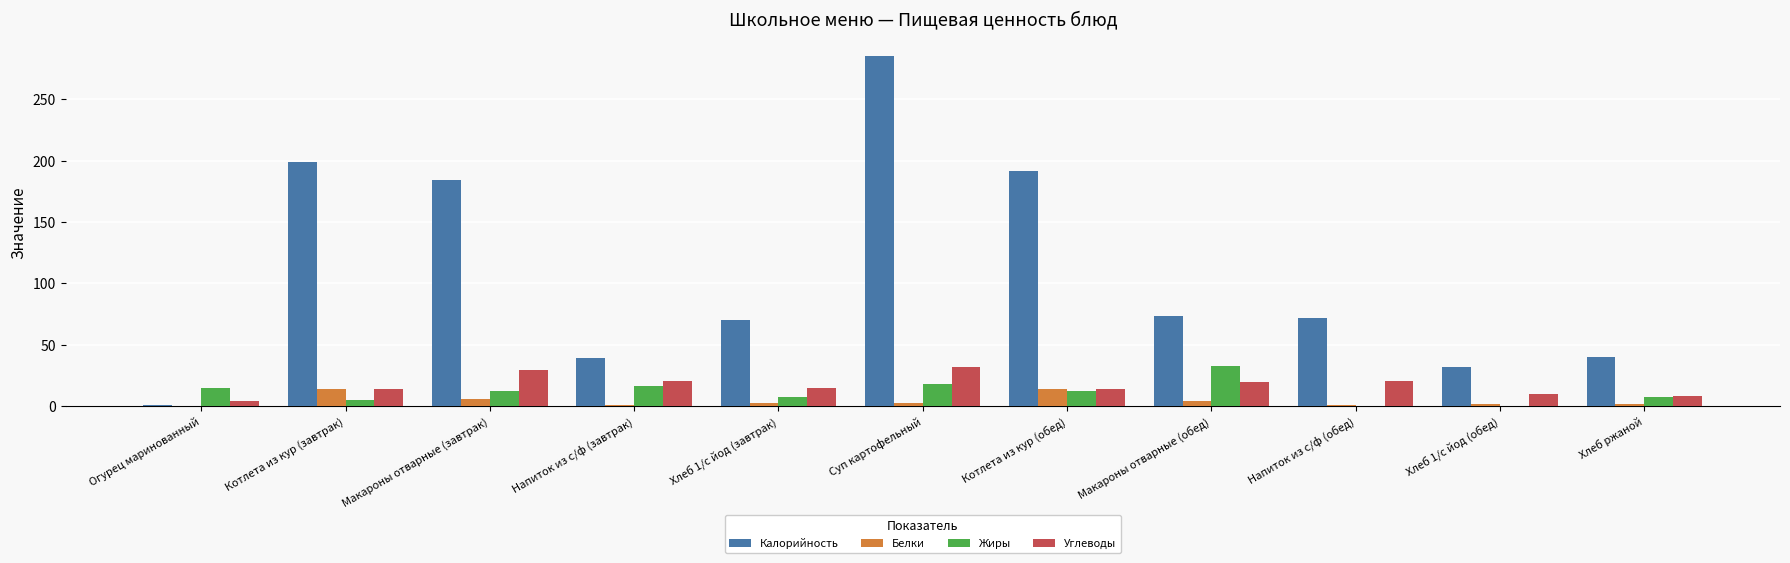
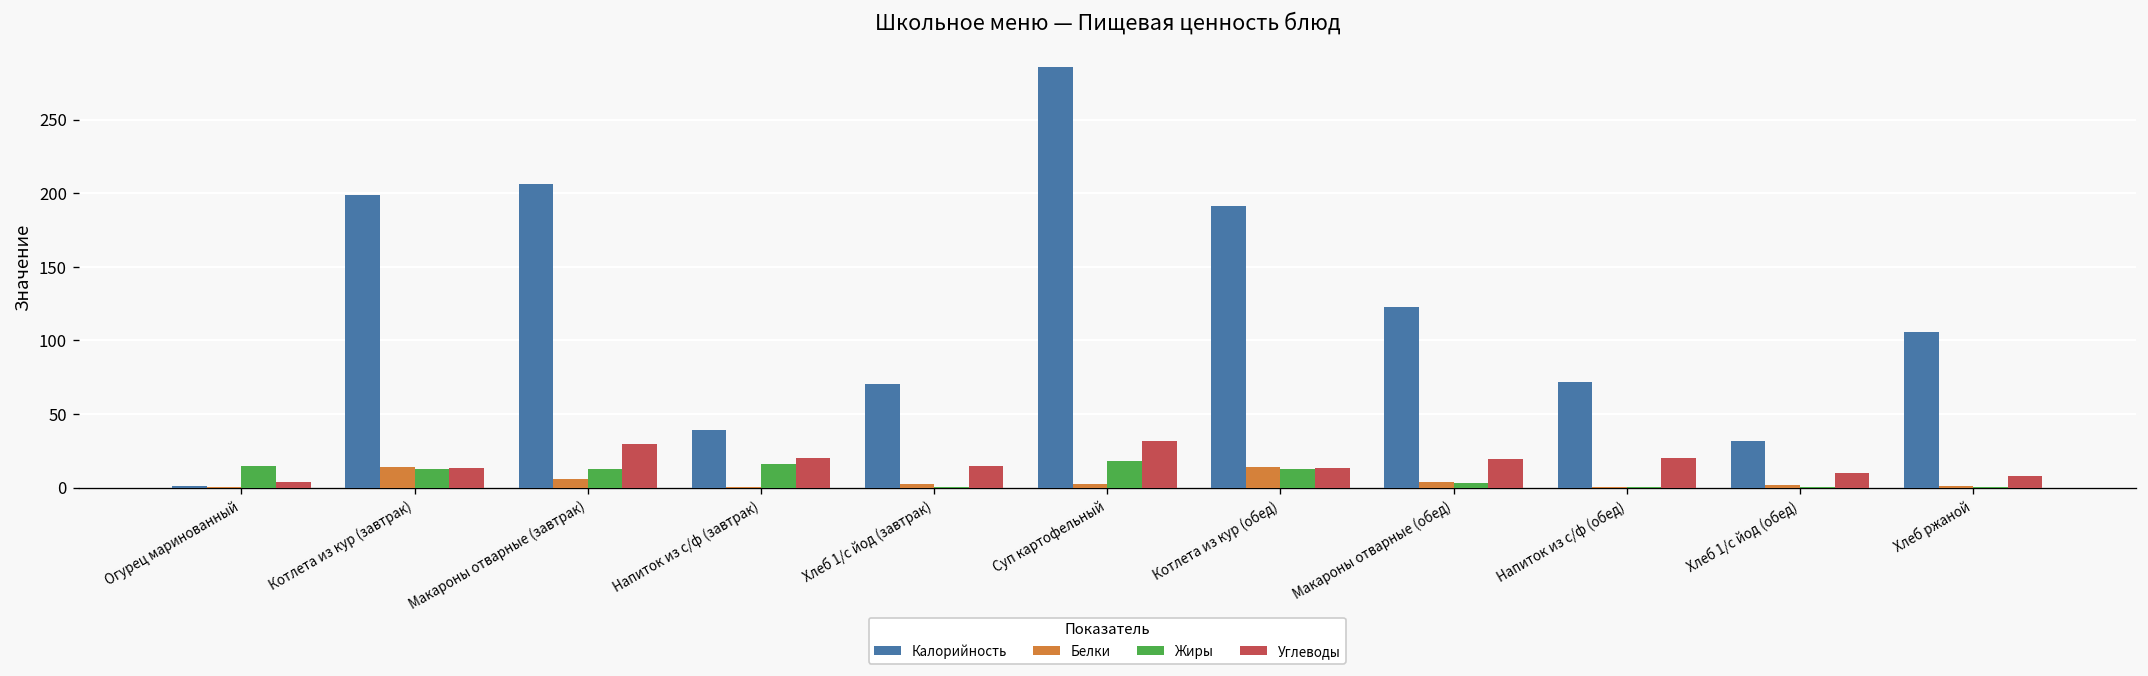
Жиры, Котлета из кур (завтрак): 5 -> 13
Калорийность, Макароны отварные (завтрак): 185 -> 206
Жиры, Хлеб 1/с йод (завтрак): 7 -> 0
Калорийность, Макароны отварные (обед): 73 -> 123
Жиры, Макароны отварные (обед): 33 -> 3
Калорийность, Хлеб ржаной: 40 -> 106
Жиры, Хлеб ржаной: 7 -> 0
